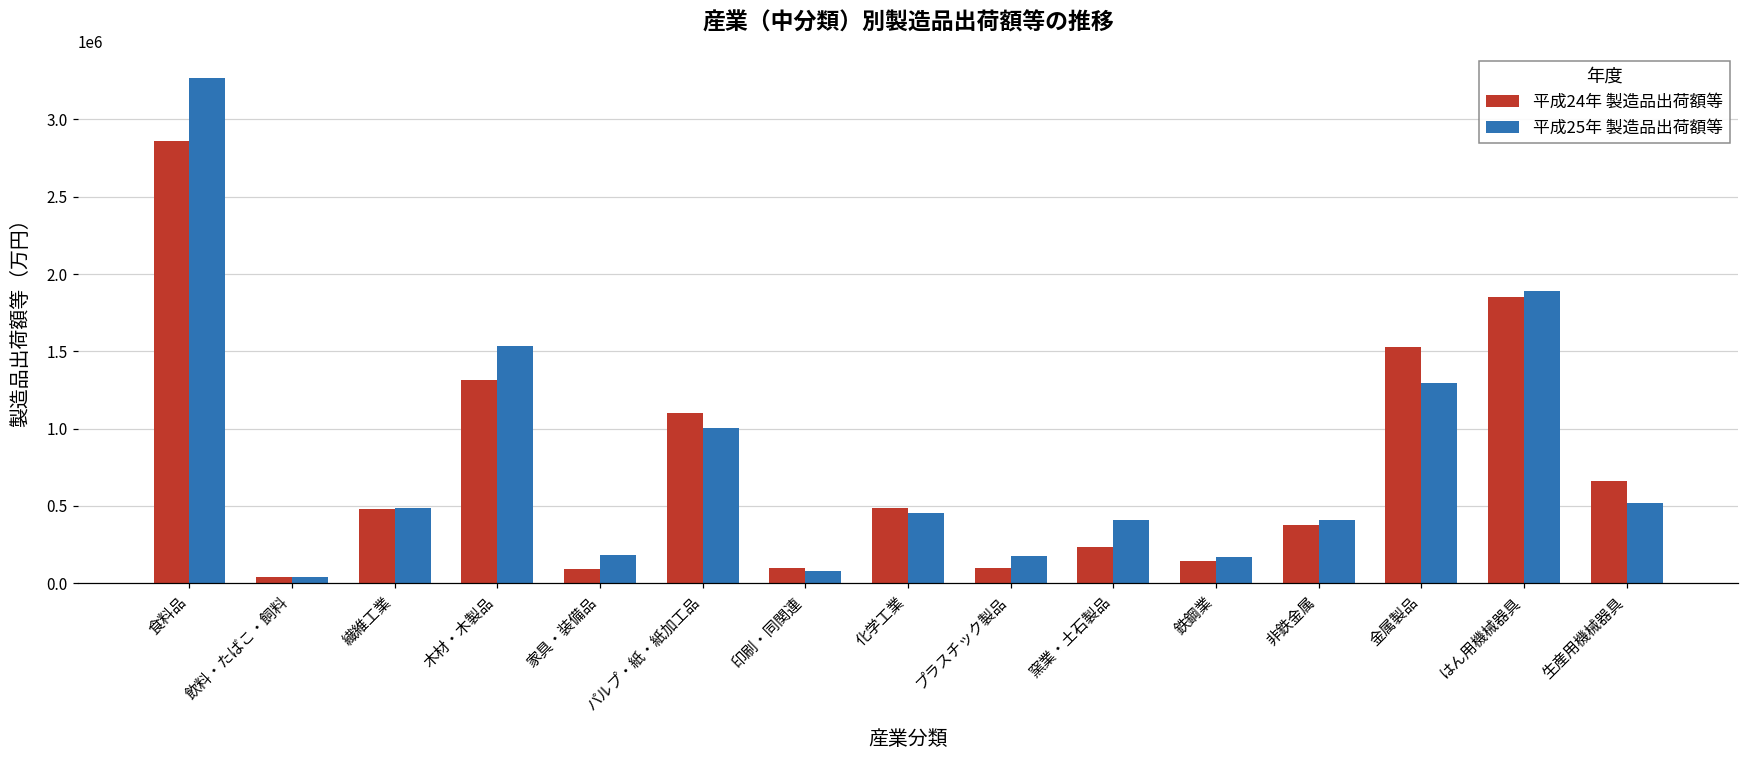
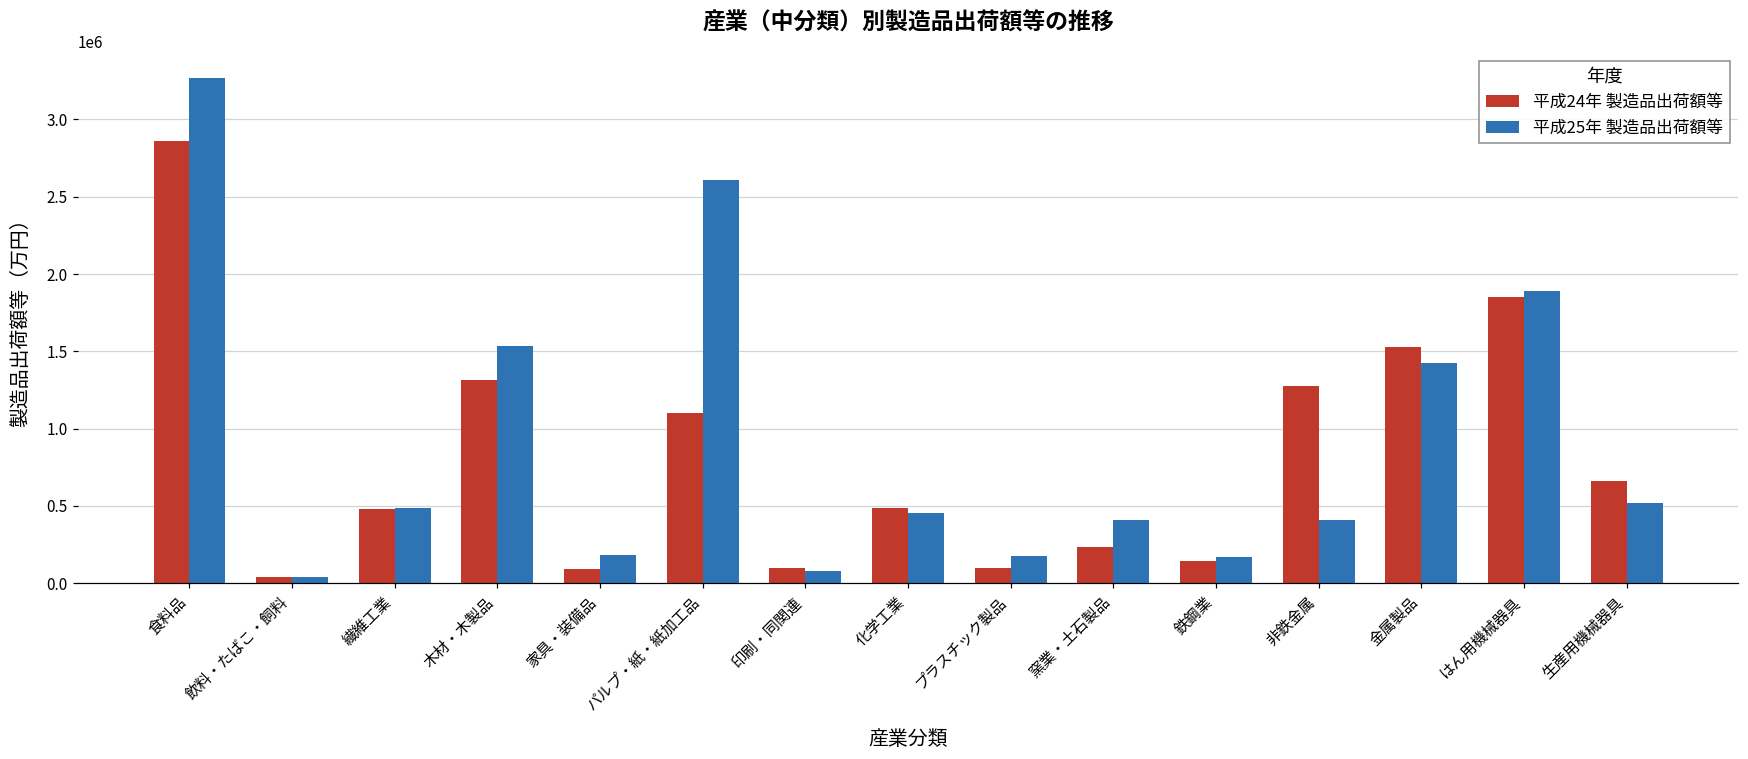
平成25年 製造品出荷額等, パルプ・紙・紙加工品: 1000000 -> 2610000
平成24年 製造品出荷額等, 非鉄金属: 380000 -> 1280000
平成25年 製造品出荷額等, 金属製品: 1290000 -> 1420000
